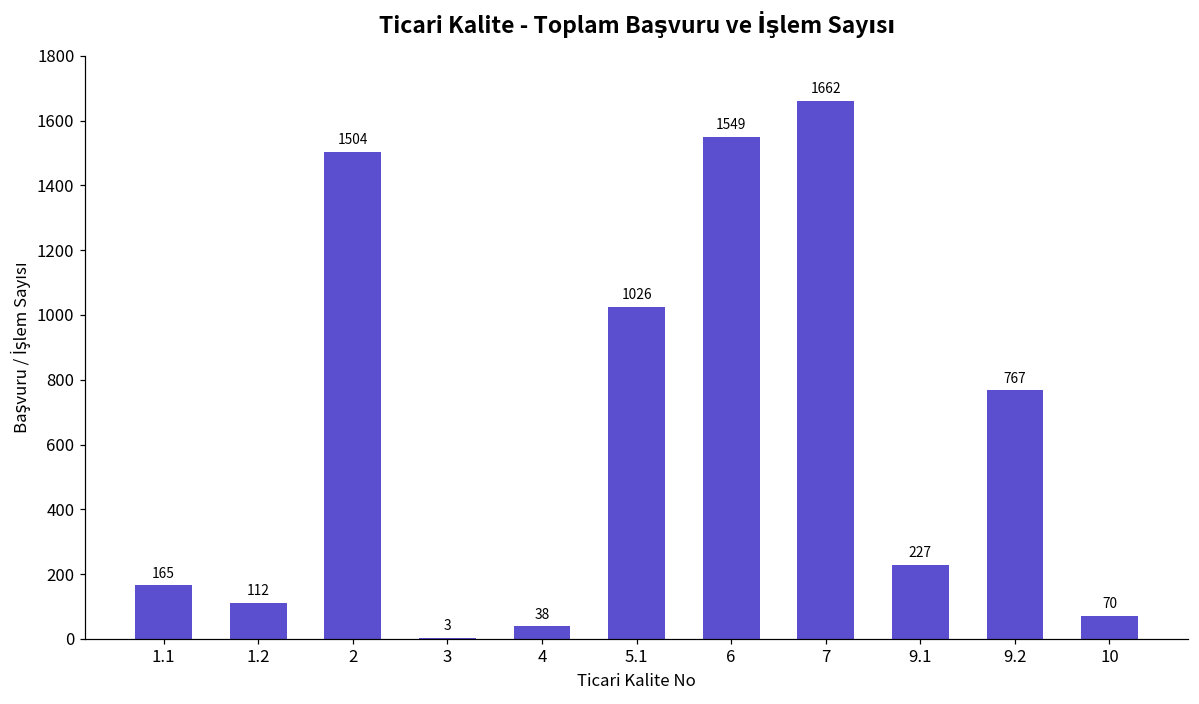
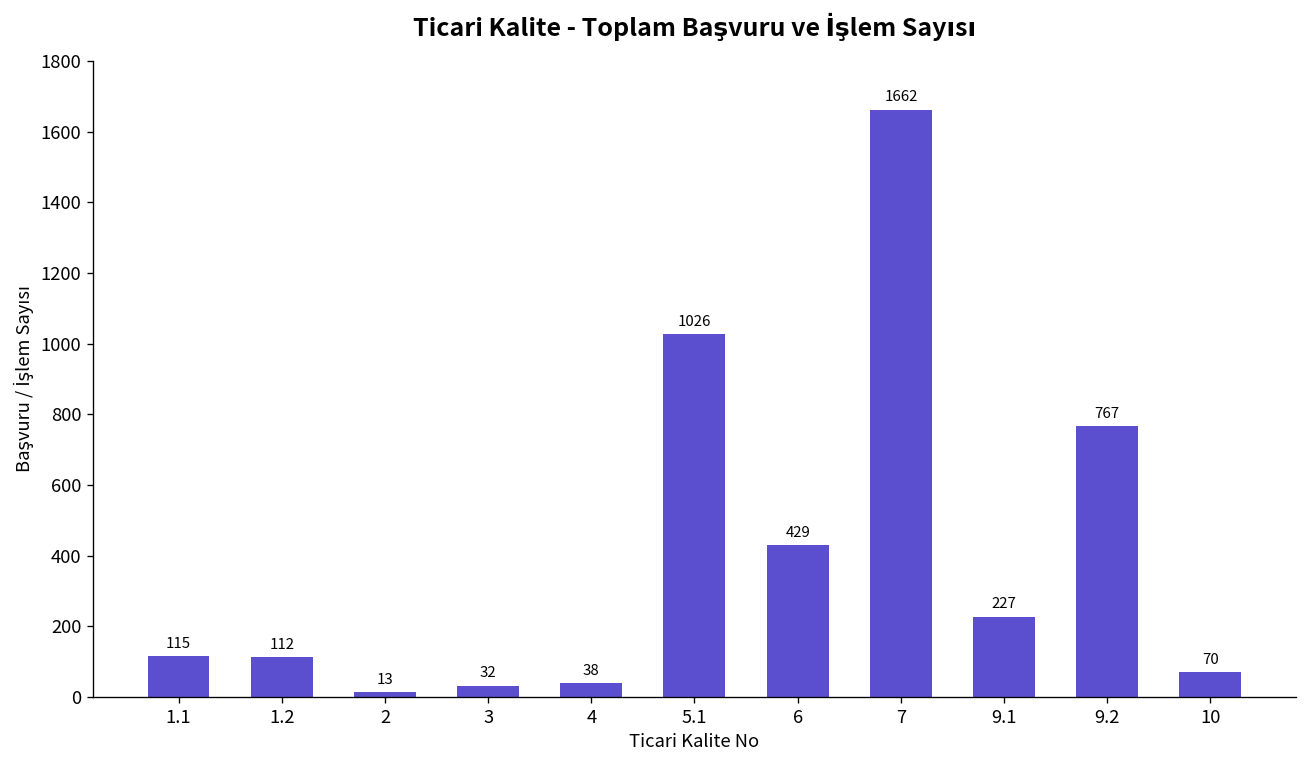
1.1: 165 -> 115
2: 1504 -> 13
3: 3 -> 32
6: 1549 -> 429
